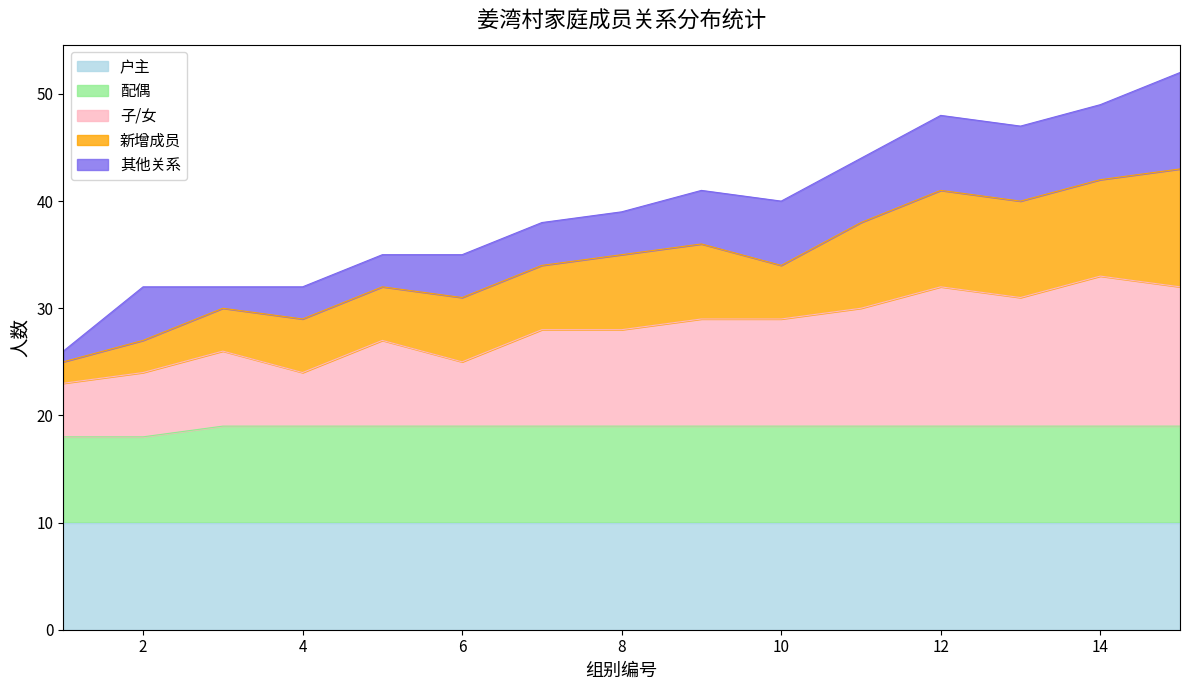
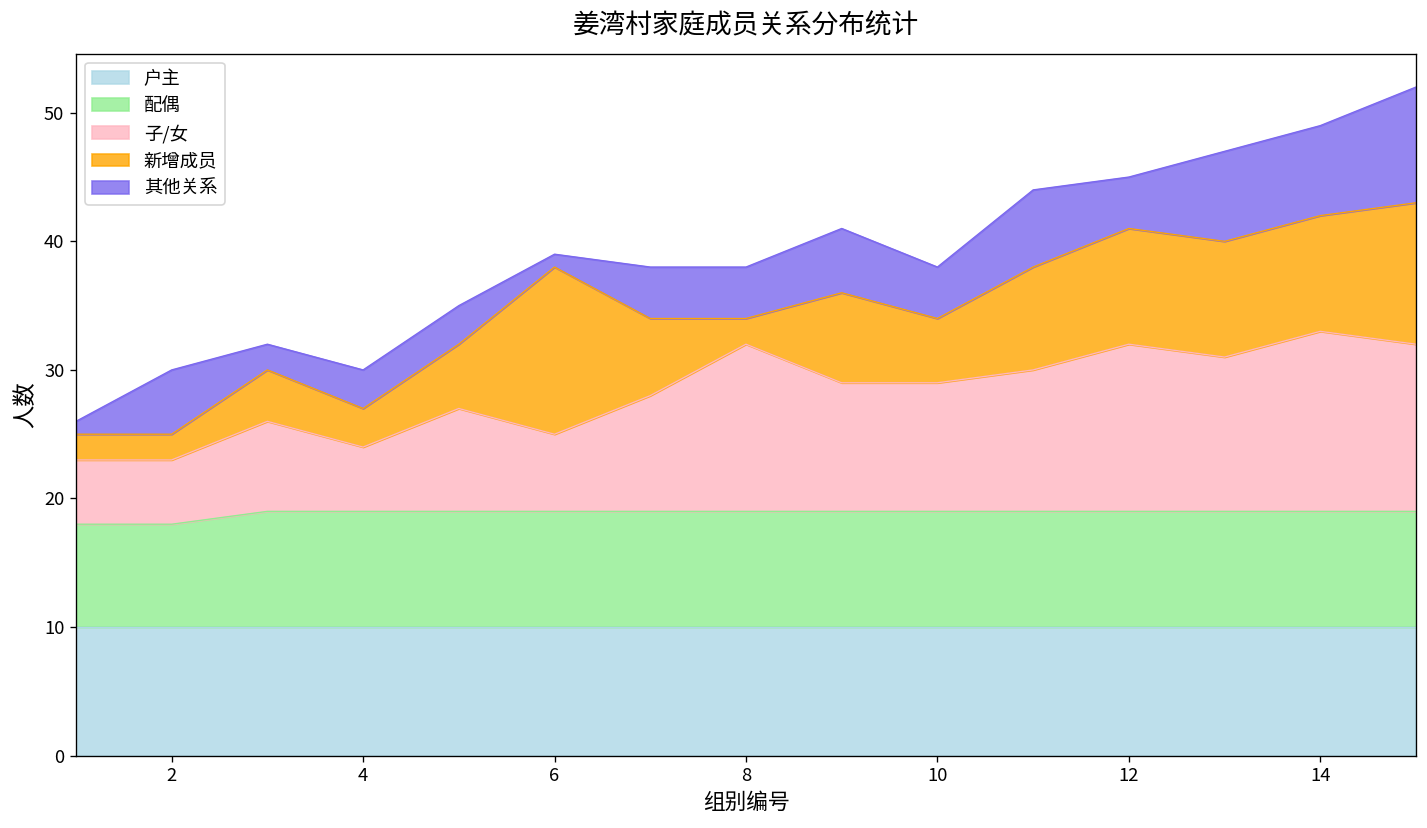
子/女, 2: 6 -> 5
新增成员, 2: 3 -> 2
新增成员, 4: 5 -> 3
新增成员, 6: 6 -> 13
其他关系, 6: 4 -> 1
子/女, 8: 9 -> 13
新增成员, 8: 7 -> 2
其他关系, 10: 6 -> 4
其他关系, 12: 7 -> 4
